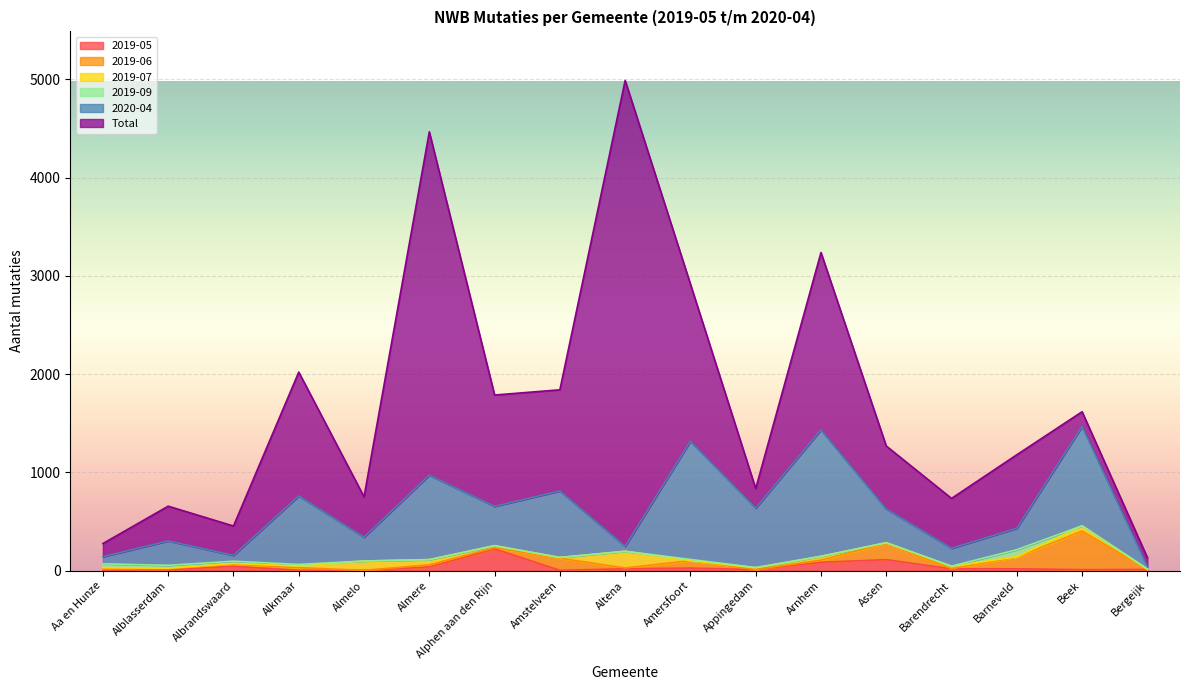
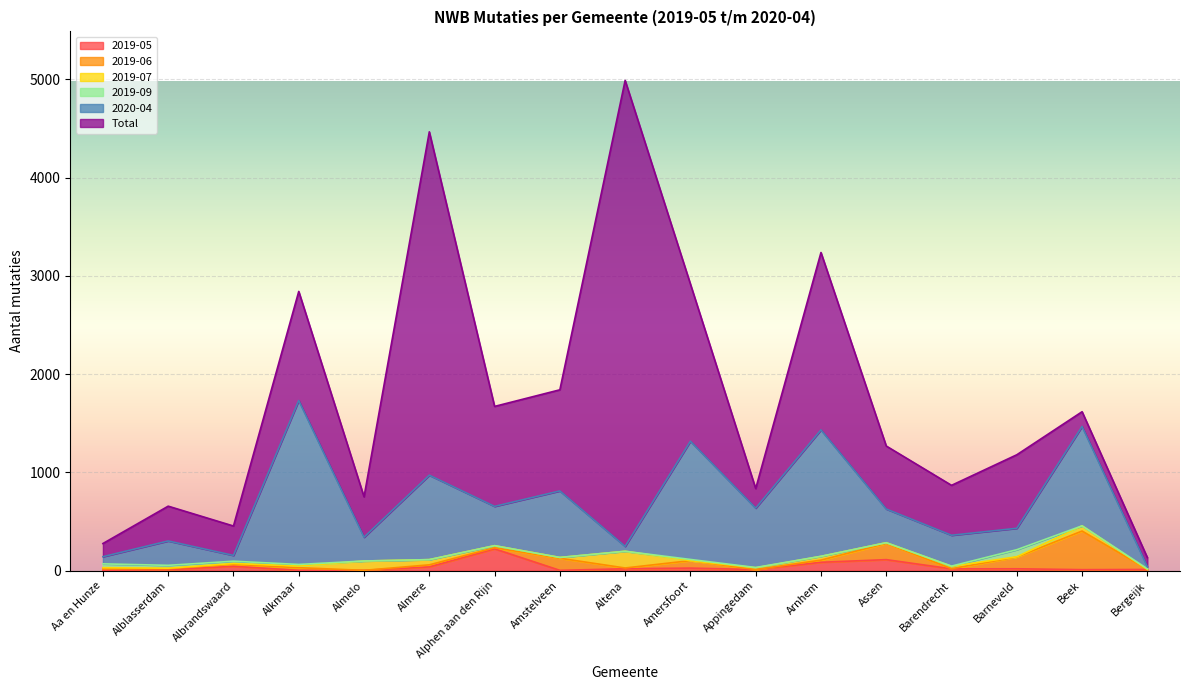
2020-04, Alkmaar: 700 -> 1700
Total, Alkmaar: 1300 -> 1100
Total, Alphen aan den Rijn: 1100 -> 1000
2020-04, Barendrecht: 200 -> 300
